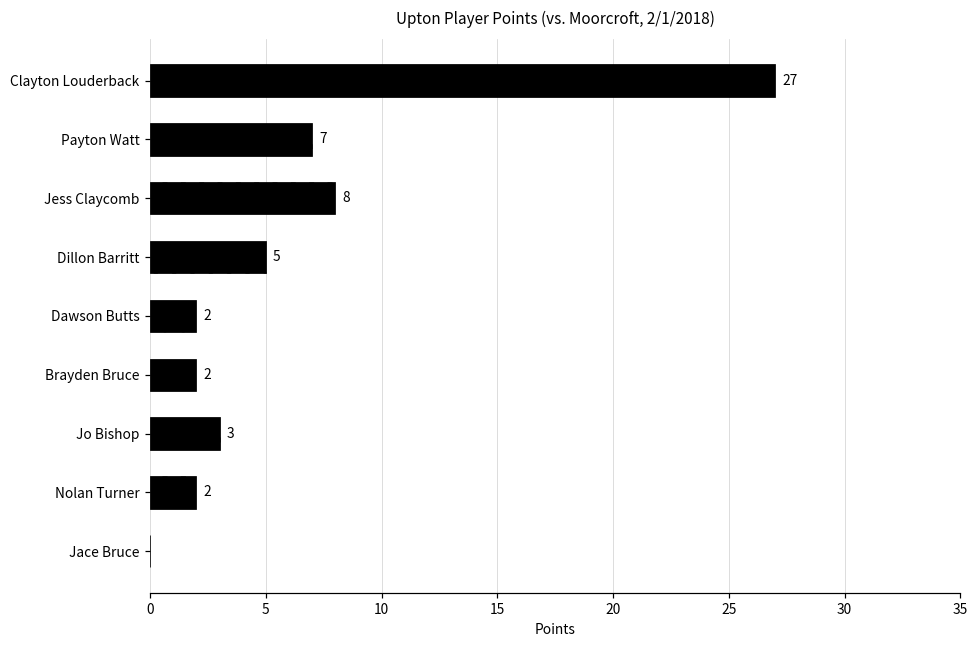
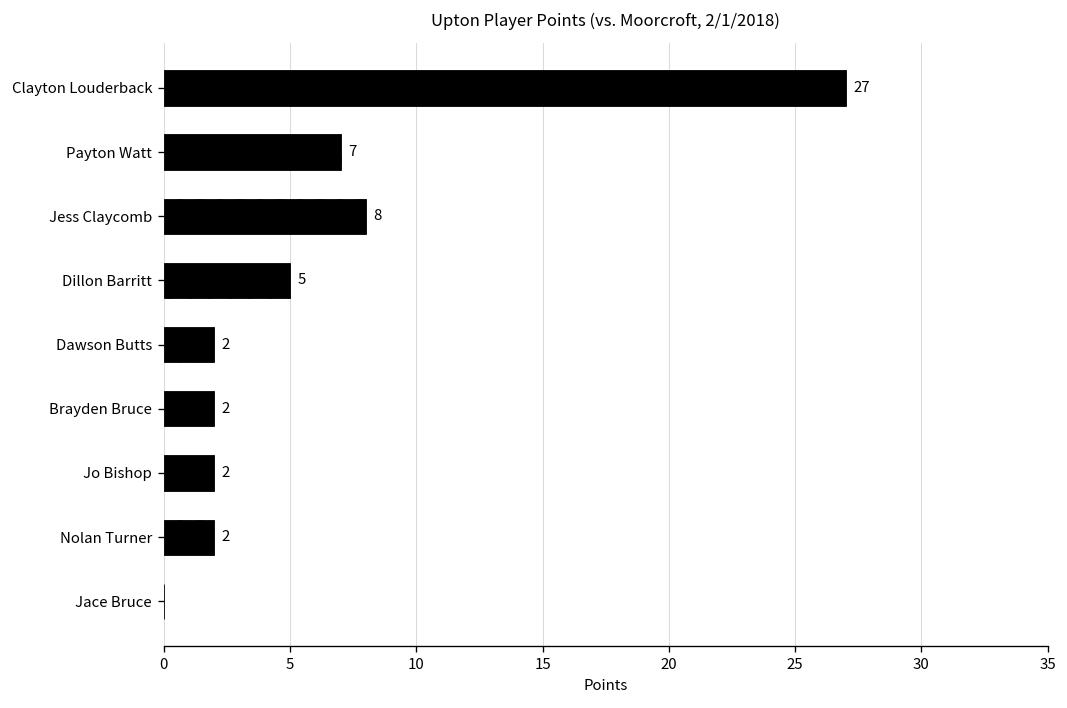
Jo Bishop: 3 -> 2
